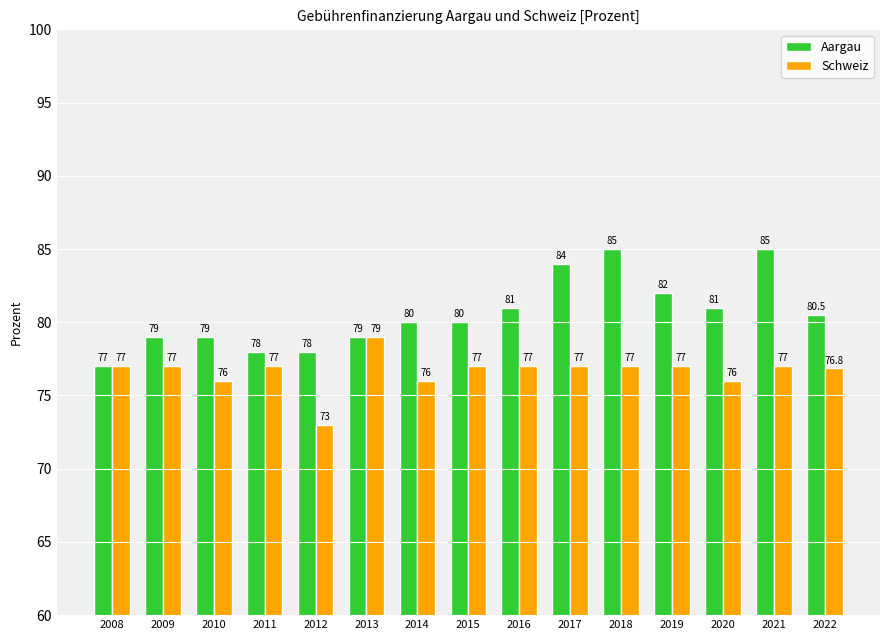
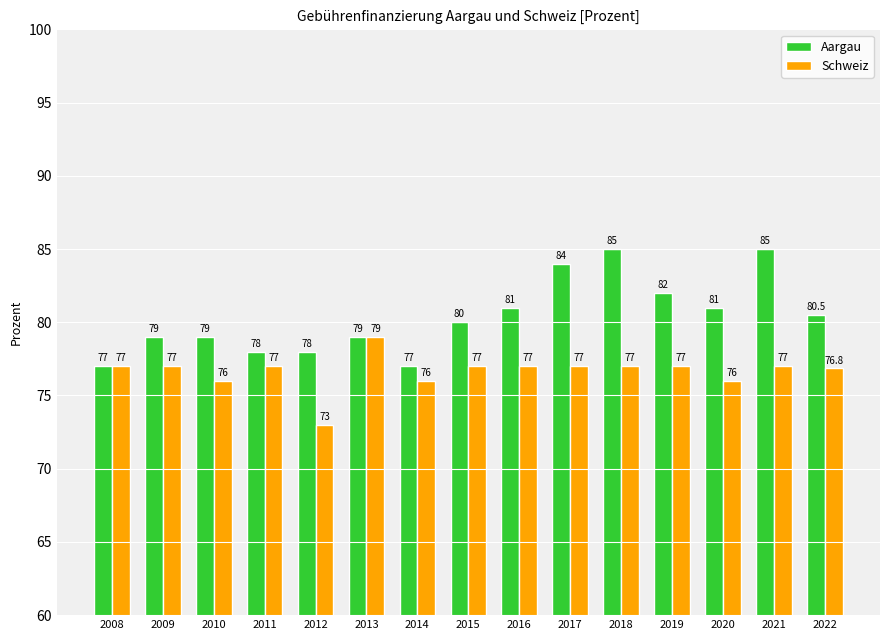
Aargau, 2014: 80 -> 77
